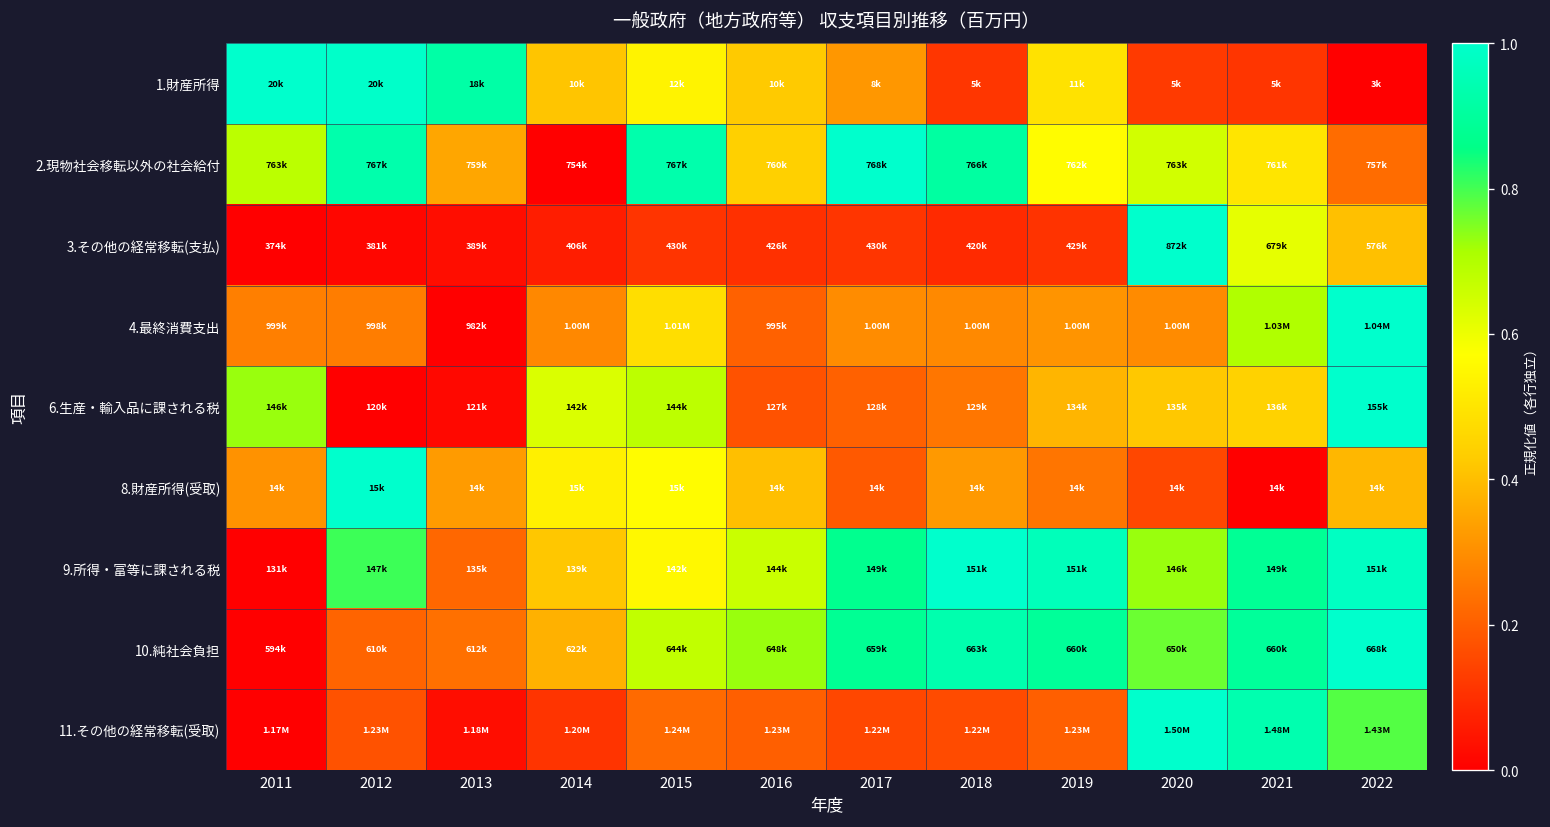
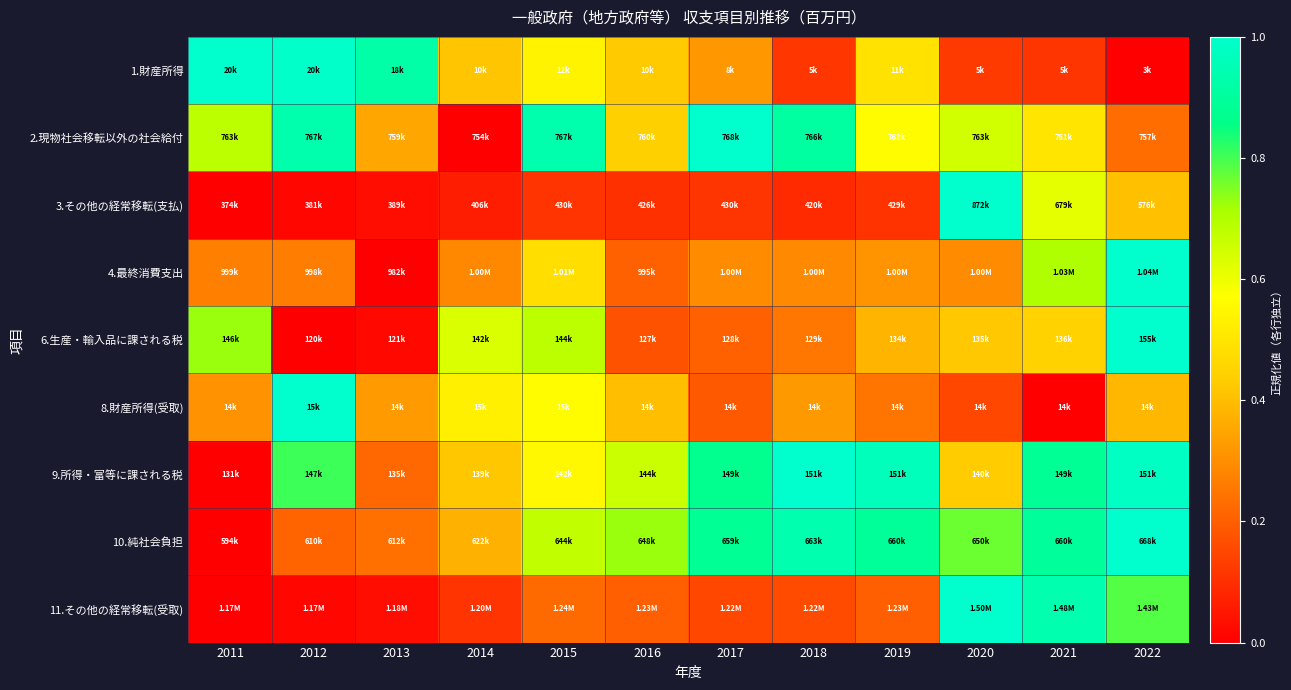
9.所得・富等に課される税, 2020: 146k -> 140k
11.その他の経常移転(受取), 2012: 1.23M -> 1.17M
